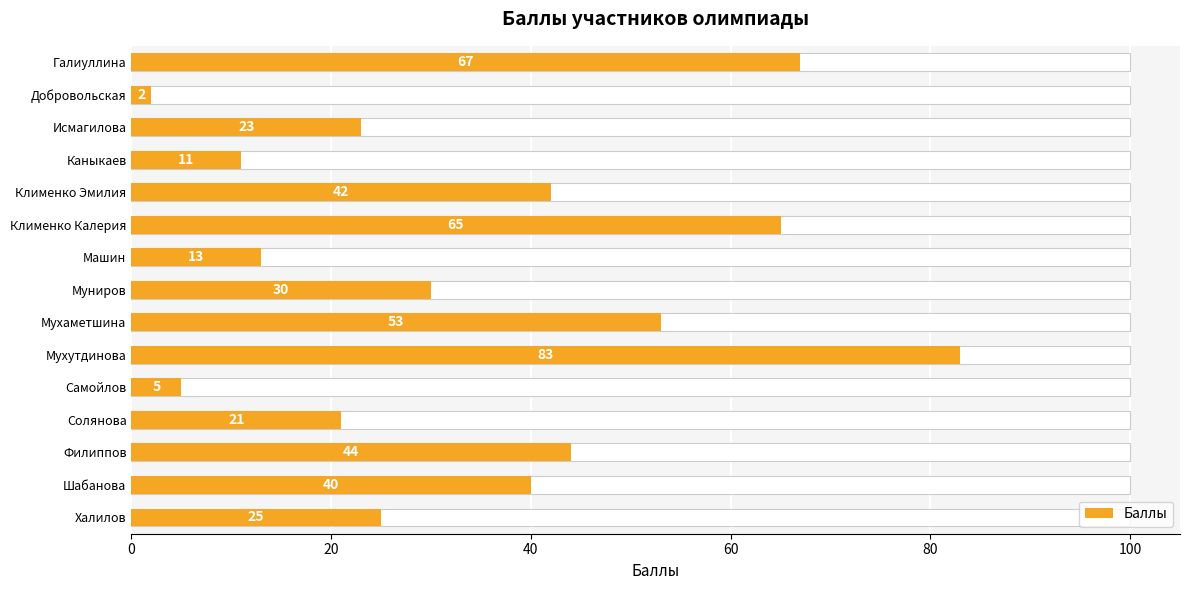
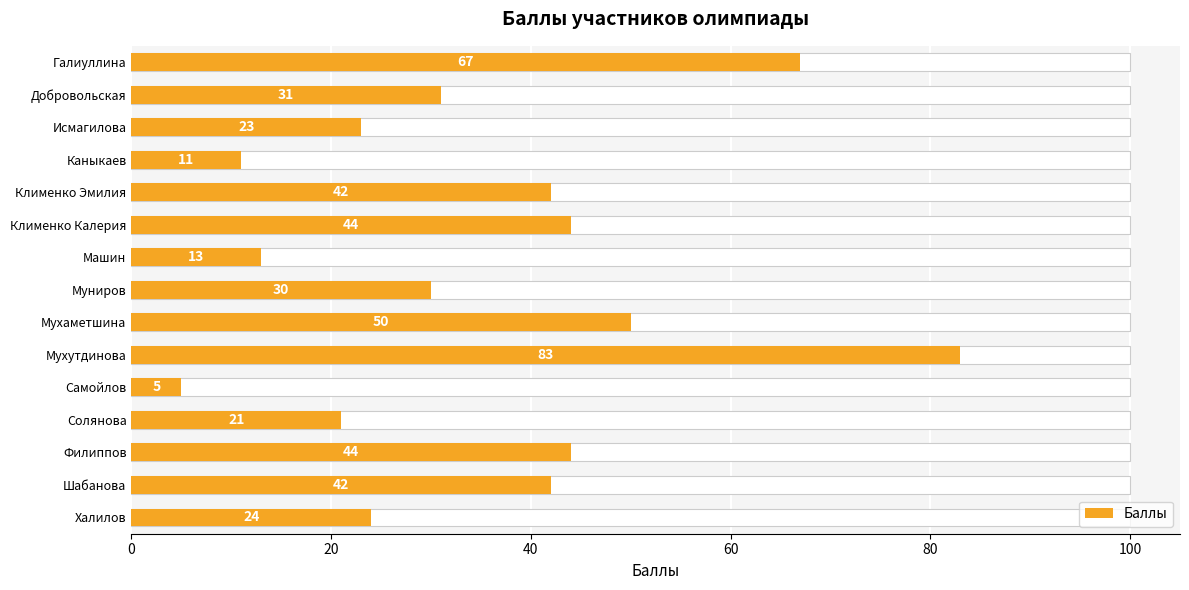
Баллы, Добровольская: 2 -> 31
Баллы, Клименко Калерия: 65 -> 44
Баллы, Мухаметшина: 53 -> 50
Баллы, Шабанова: 40 -> 42
Баллы, Халилов: 25 -> 24
